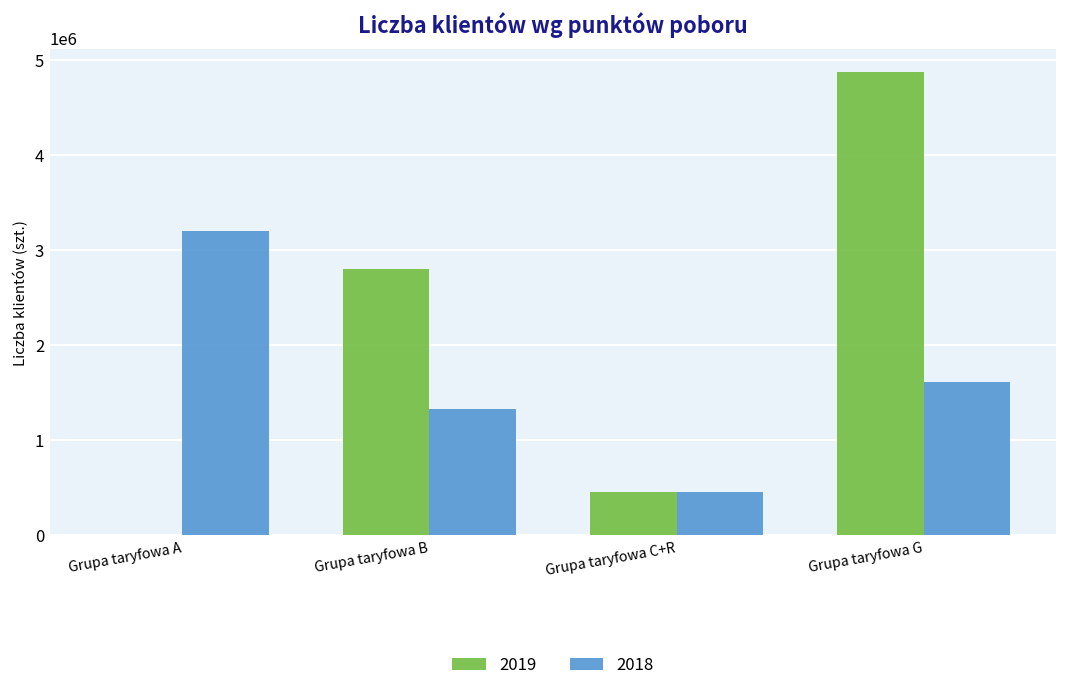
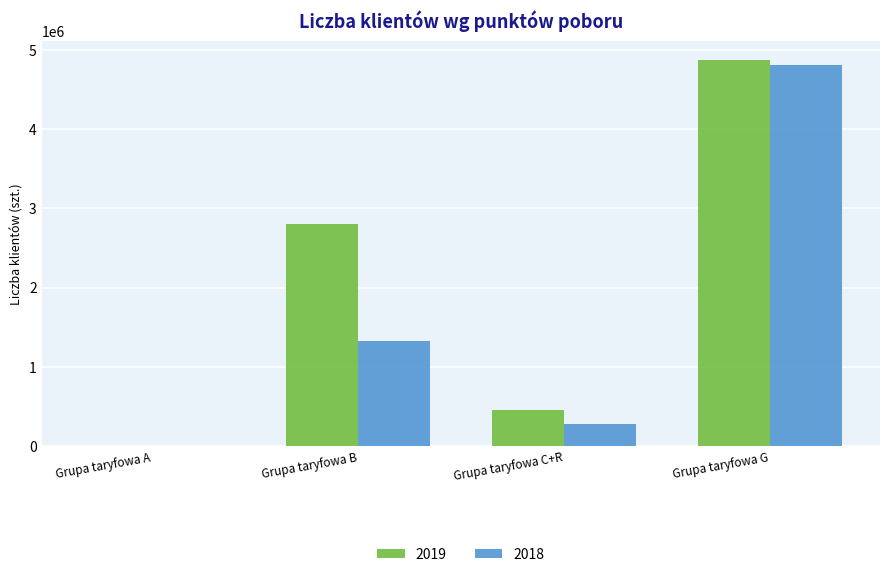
2018, Grupa taryfowa A: 3200000 -> 0
2018, Grupa taryfowa C+R: 400000 -> 300000
2018, Grupa taryfowa G: 1600000 -> 4800000
